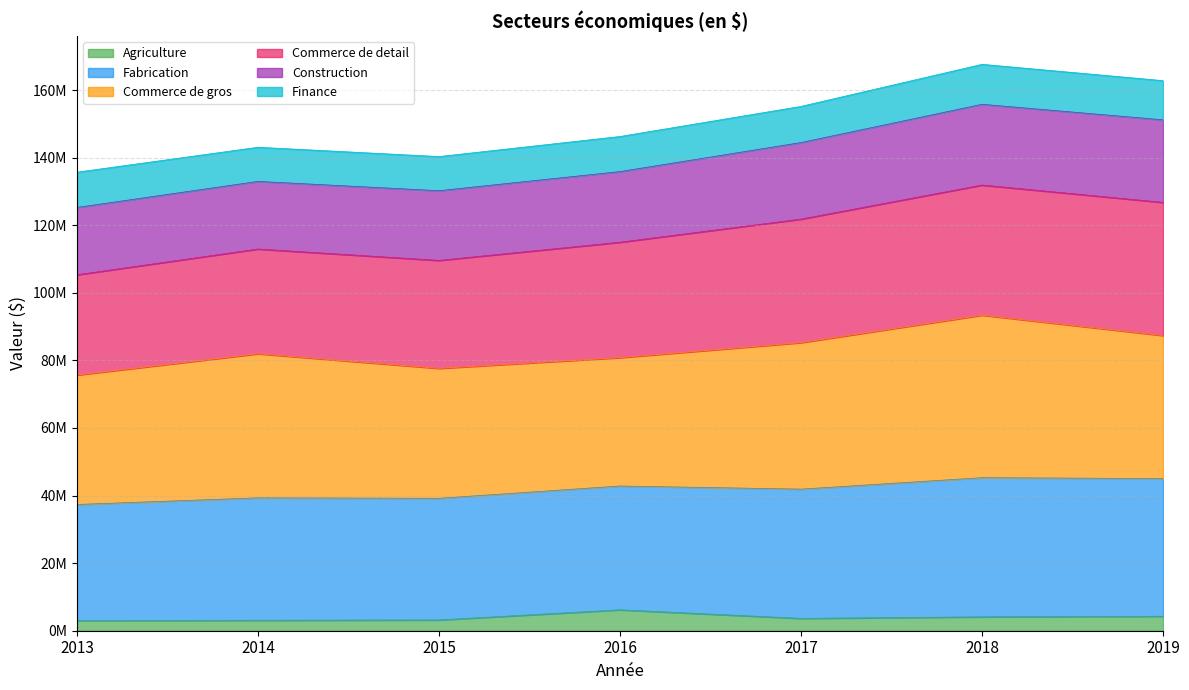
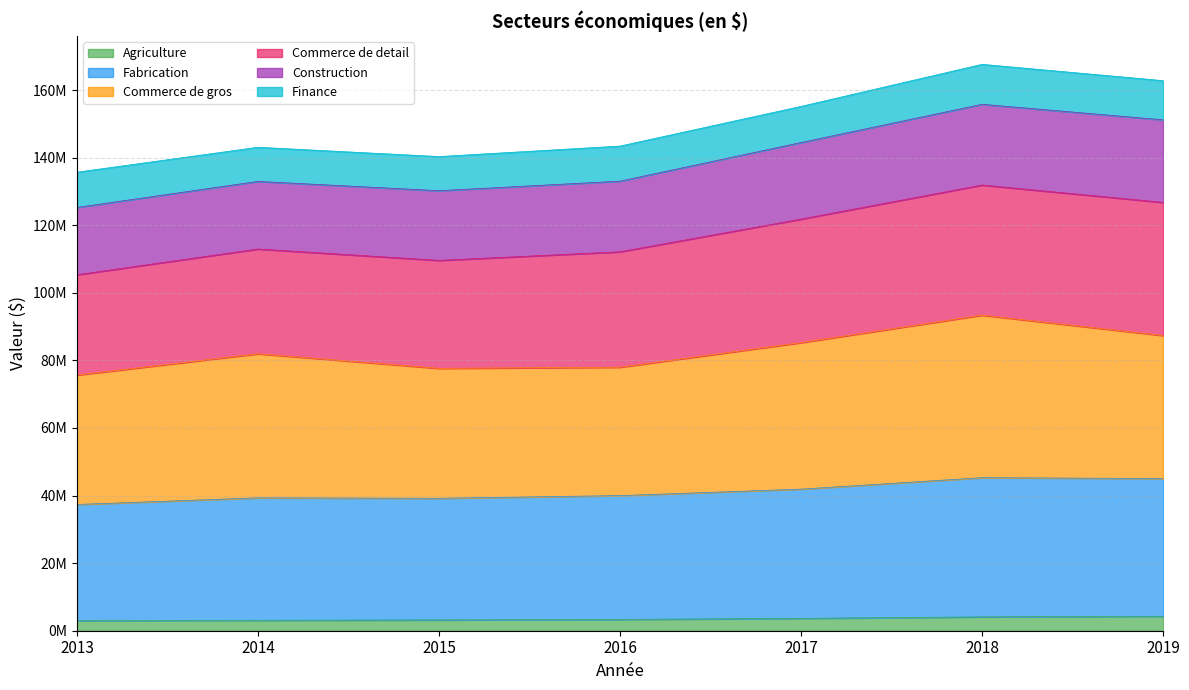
Agriculture, 2016: 6000000 -> 3000000
